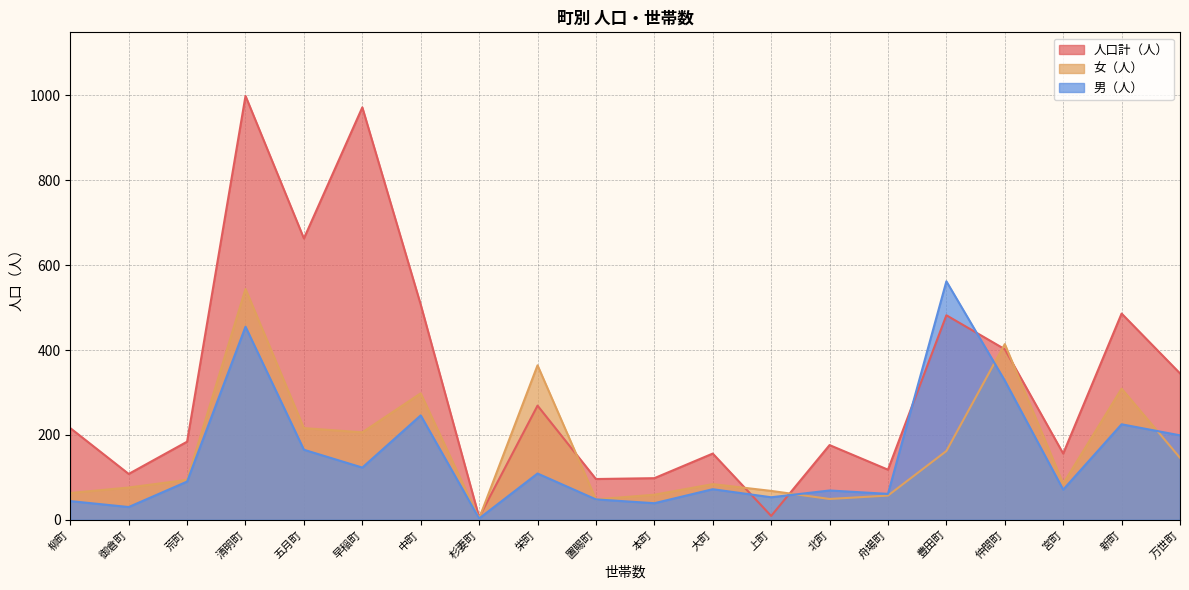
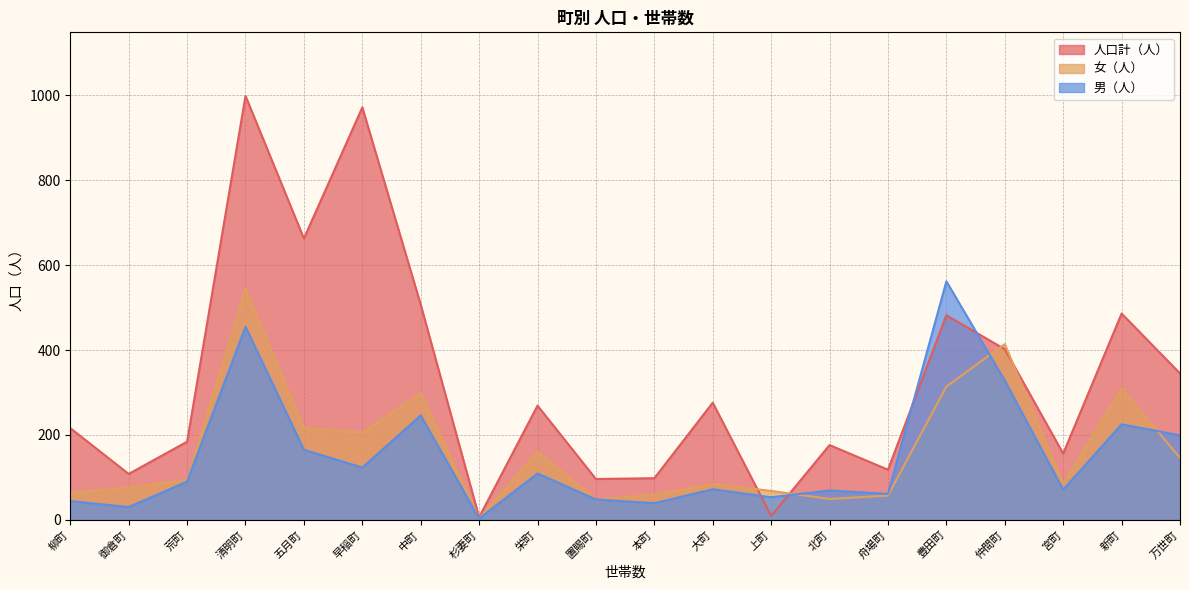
女（人）, 栄町: 360 -> 160
人口計（人）, 大町: 160 -> 280
女（人）, 豊田町: 160 -> 310
